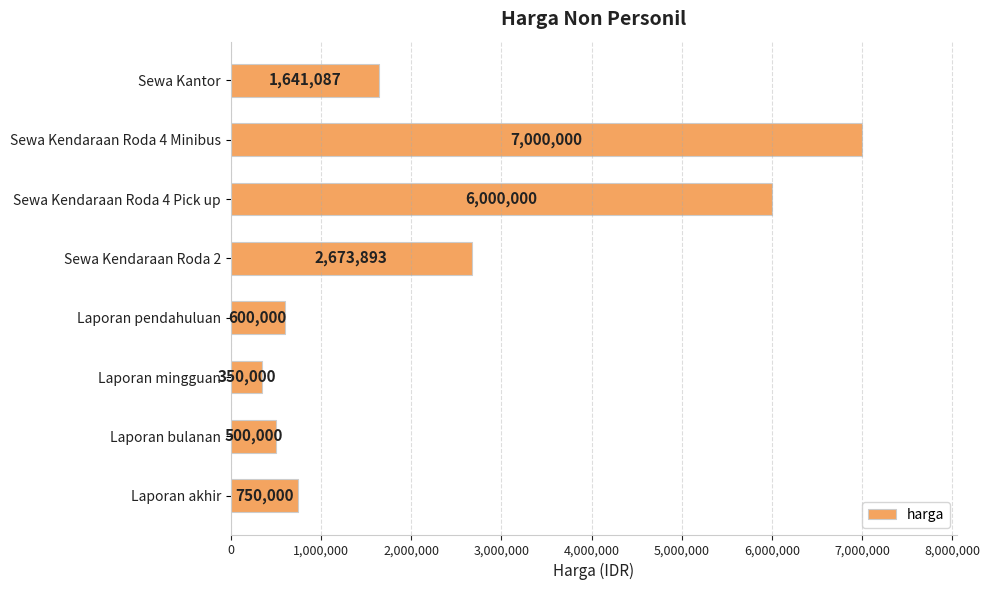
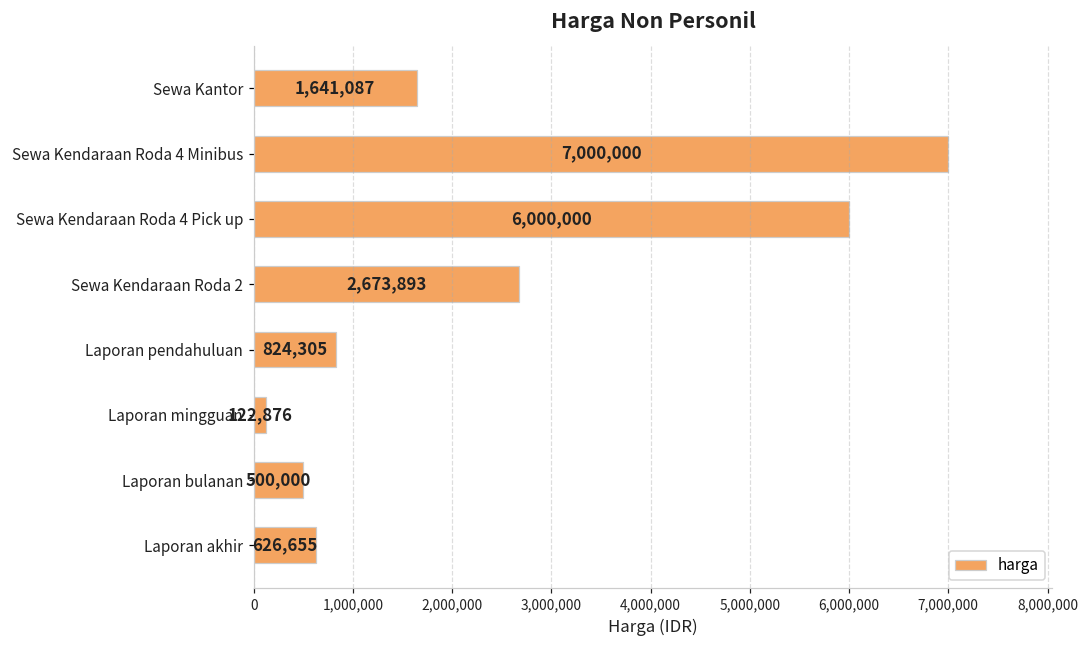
Laporan pendahuluan: 600,000 -> 824,305
Laporan mingguan: 350,000 -> 122,876
Laporan akhir: 750,000 -> 626,655
